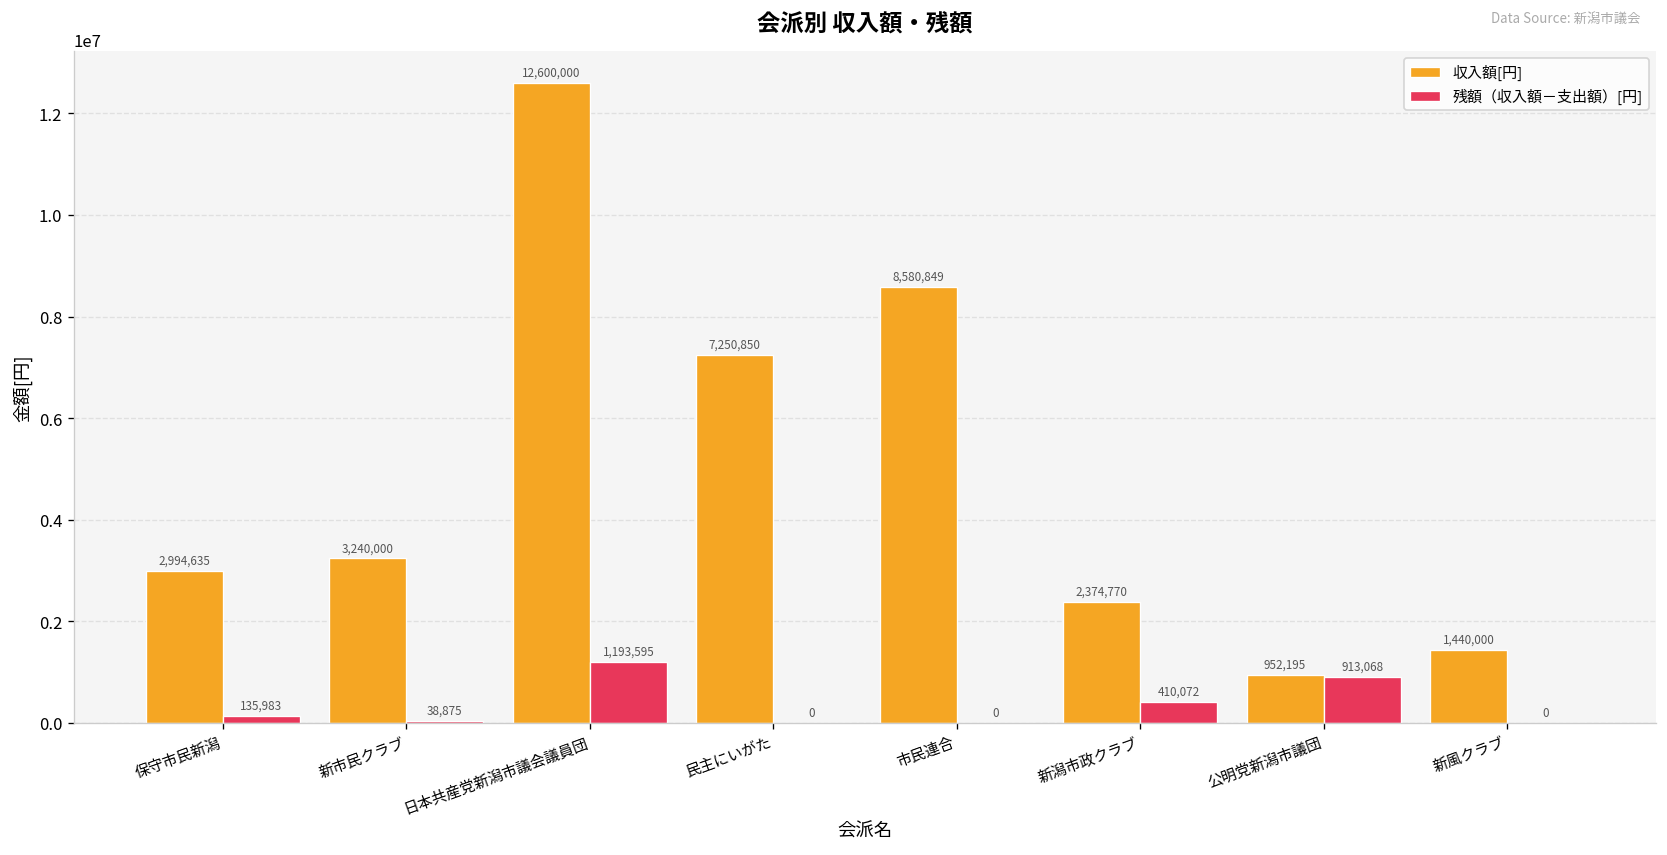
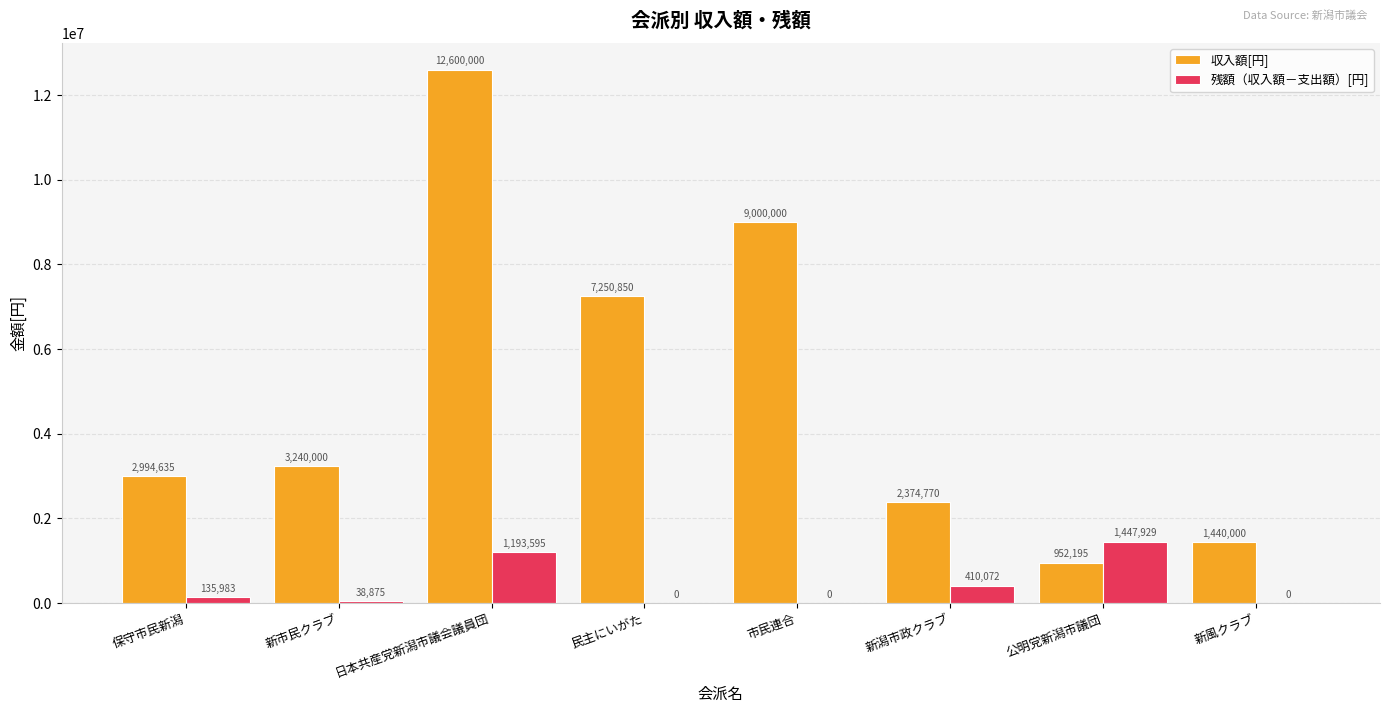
収入額[円], 市民連合: 8,580,849 -> 9,000,000
残額（収入額－支出額）[円], 公明党新潟市議団: 913,068 -> 1,447,929
